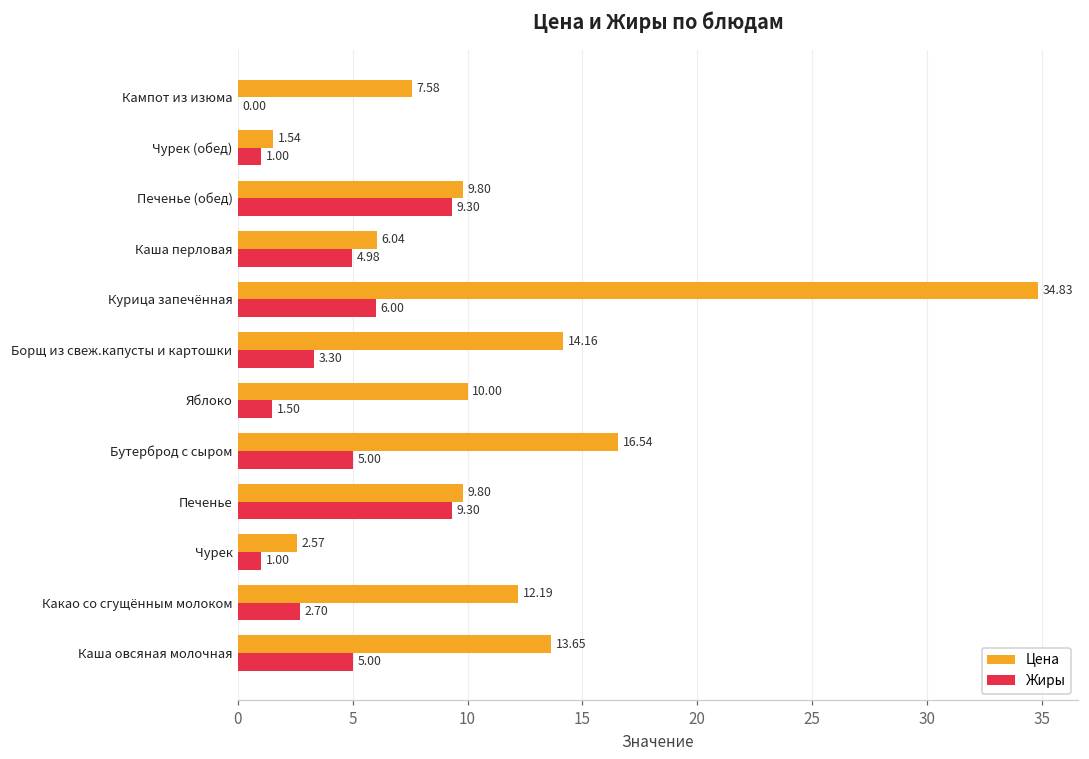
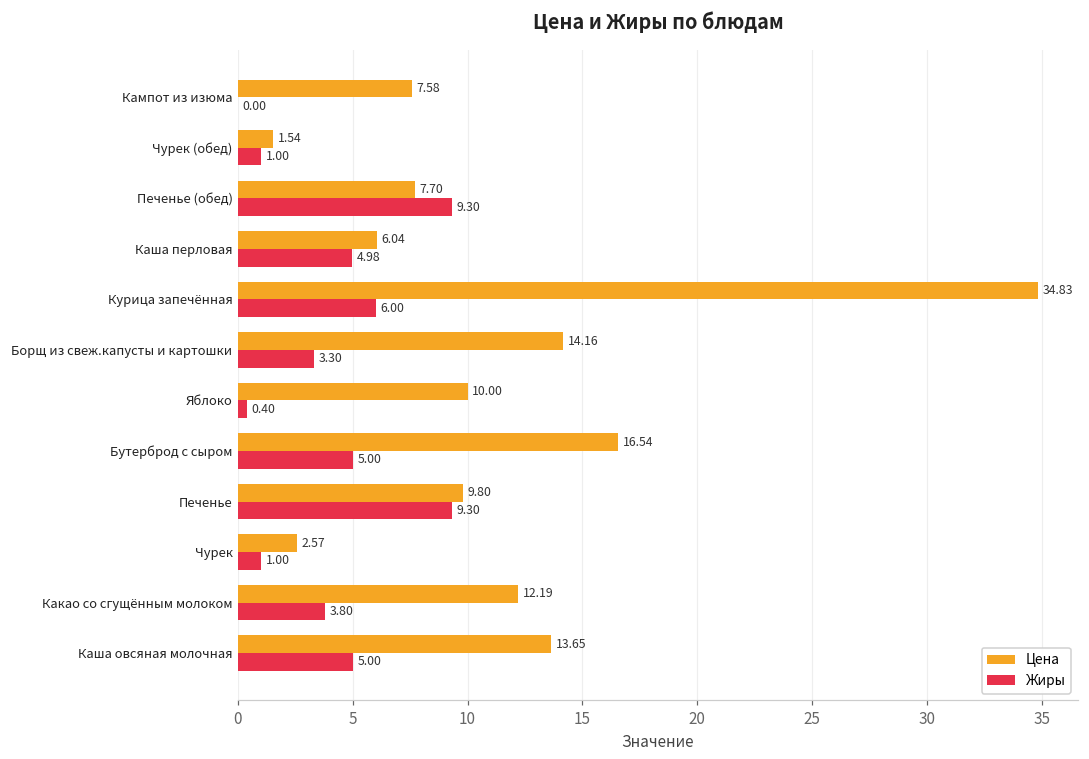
Цена, Печенье (обед): 9.80 -> 7.70
Жиры, Яблоко: 1.50 -> 0.40
Жиры, Какао со сгущённым молоком: 2.70 -> 3.80
